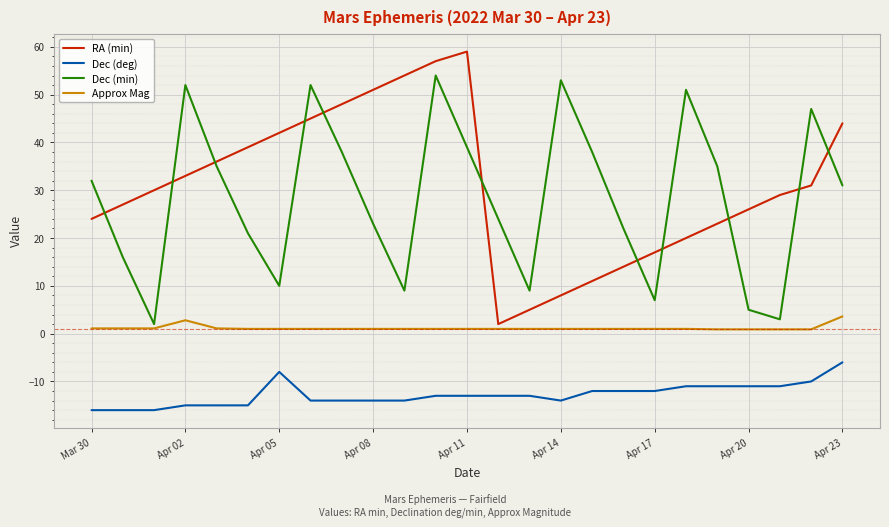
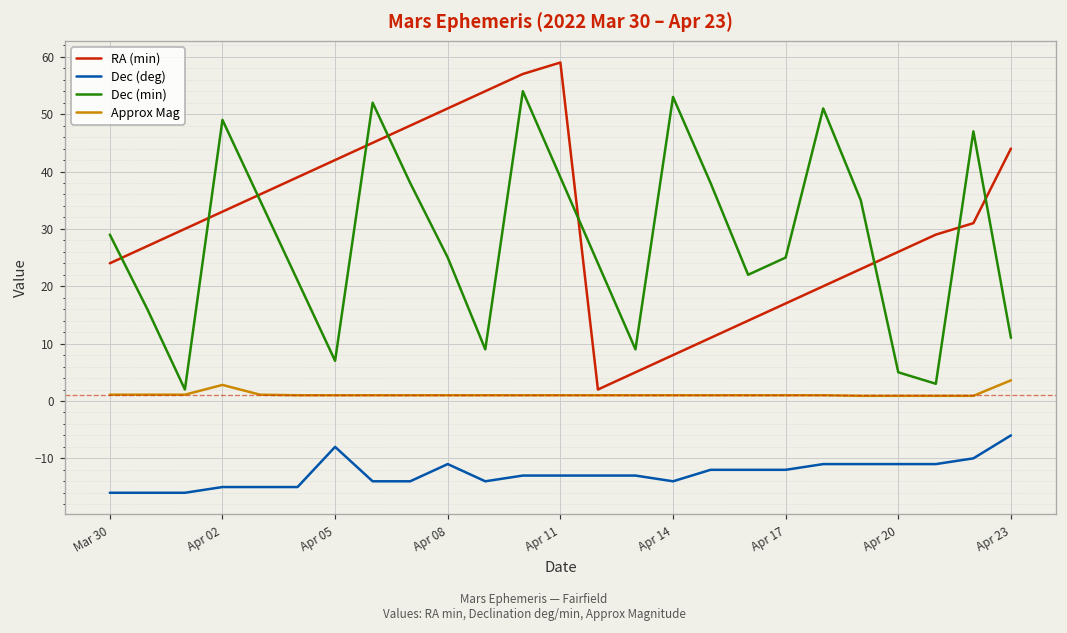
Dec (min), Mar 30: 32 -> 29
Dec (min), Apr 02: 52 -> 49
Dec (min), Apr 05: 10 -> 7
Dec (deg), Apr 08: -14 -> -11
Dec (min), Apr 08: 23 -> 25
Dec (min), Apr 17: 7 -> 25
Dec (min), Apr 23: 31 -> 11
